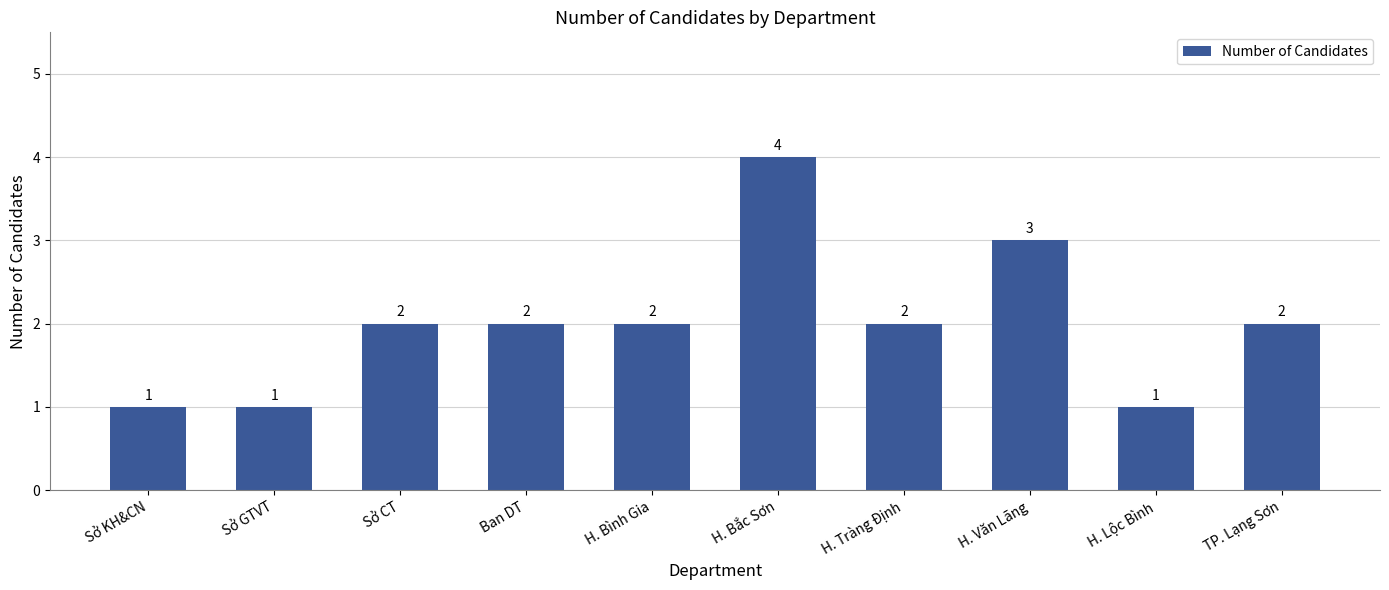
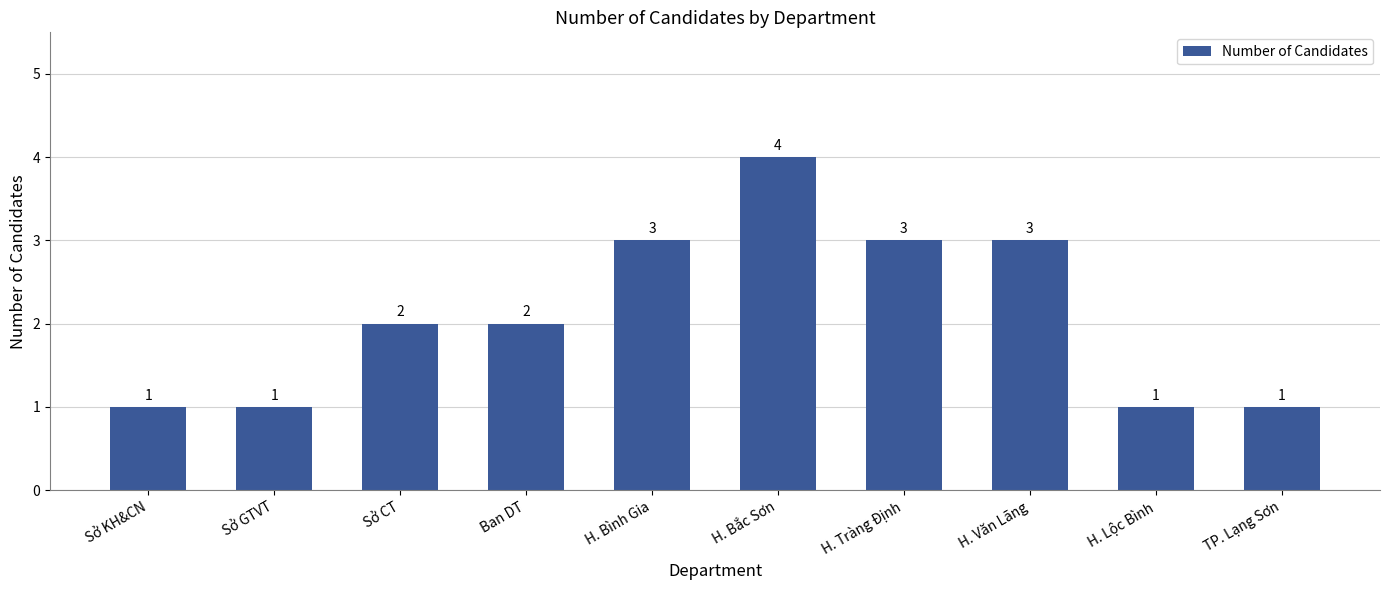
H. Bình Gia: 2 -> 3
H. Tràng Định: 2 -> 3
TP. Lạng Sơn: 2 -> 1
